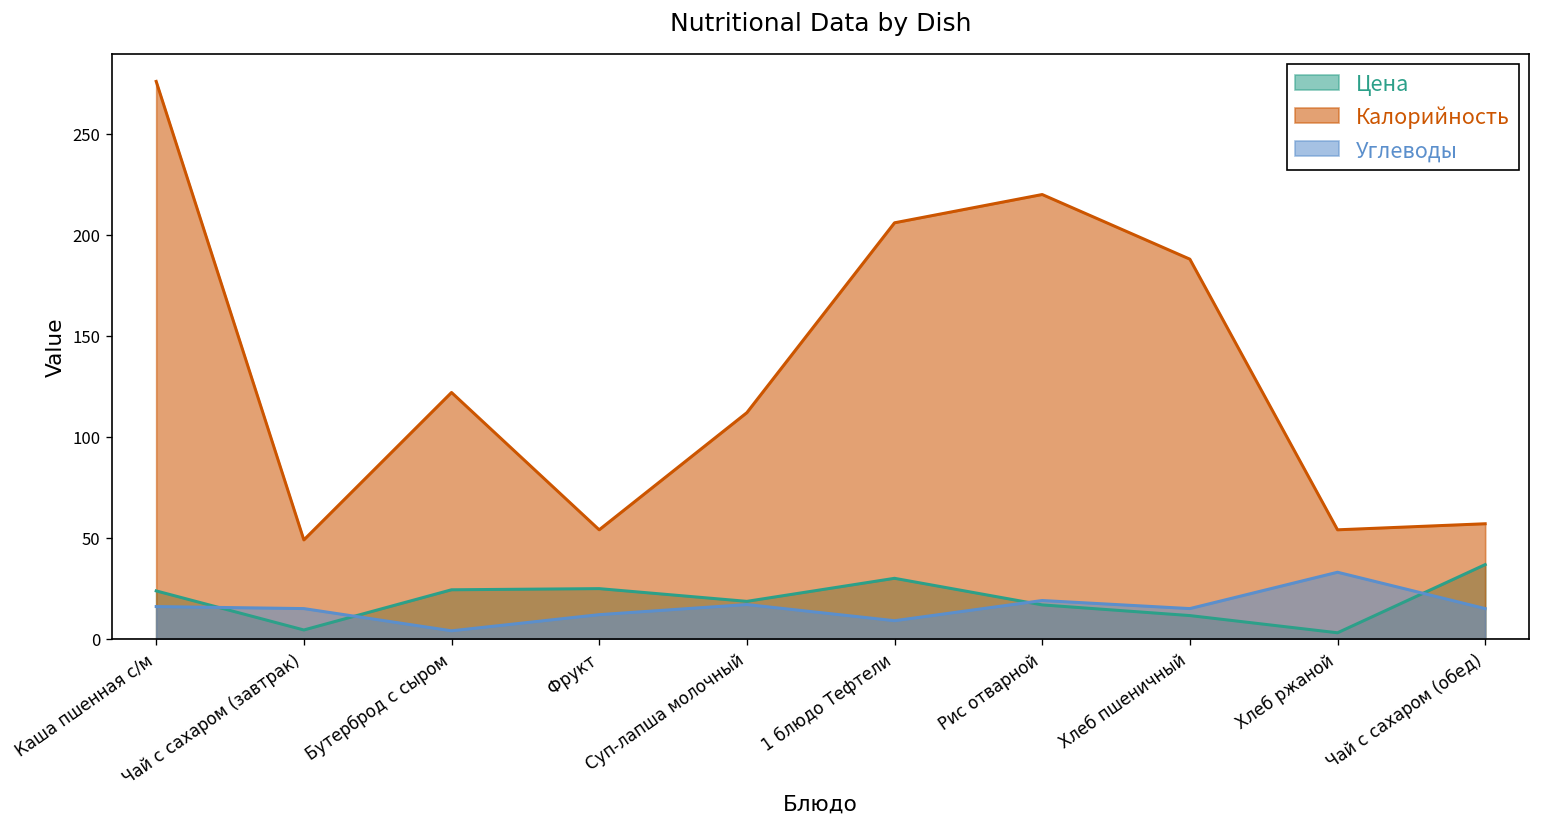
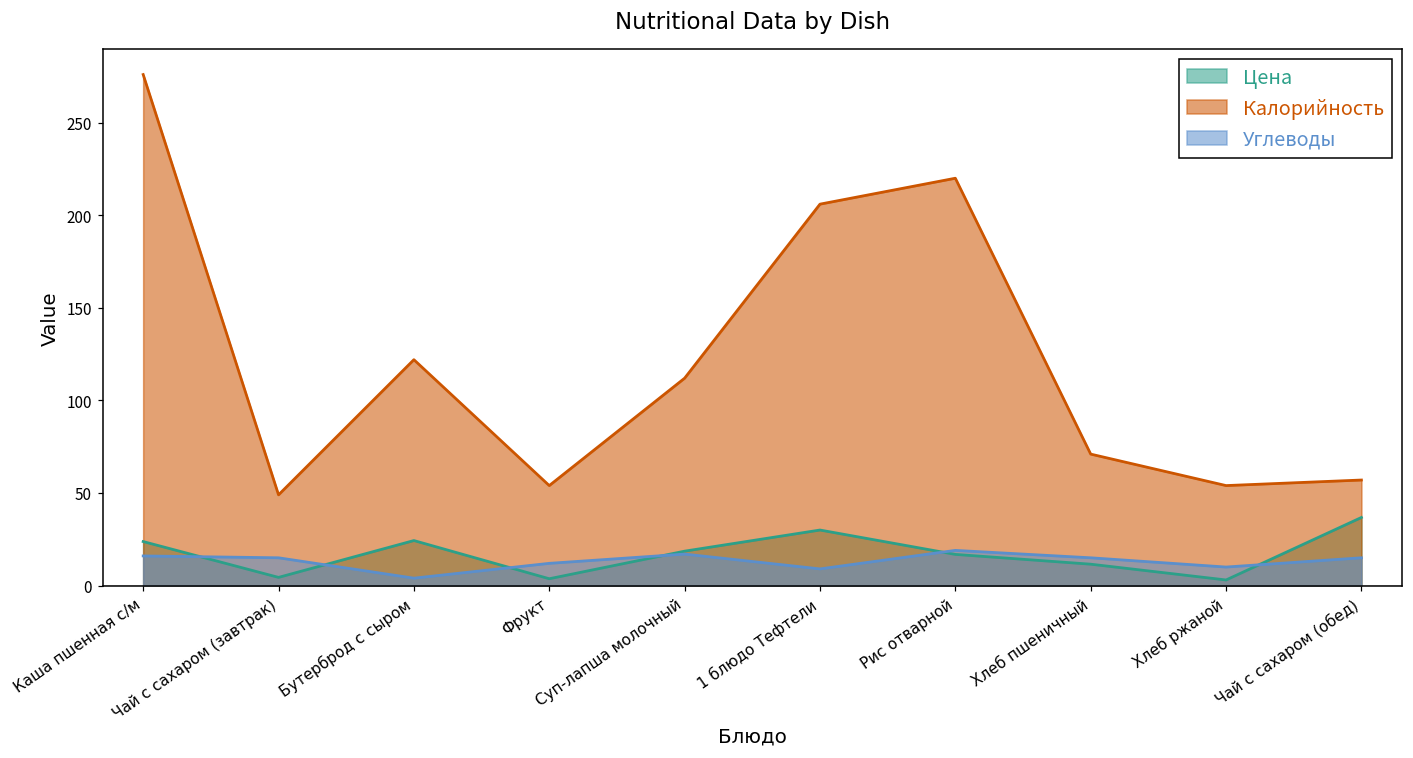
Цена, Фрукт: 25 -> 4
Калорийность, Хлеб пшеничный: 188 -> 71
Углеводы, Хлеб ржаной: 33 -> 10
